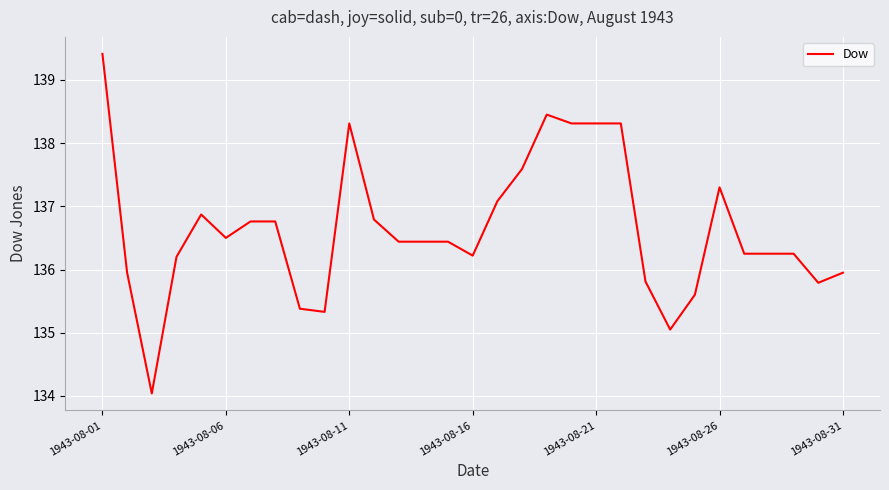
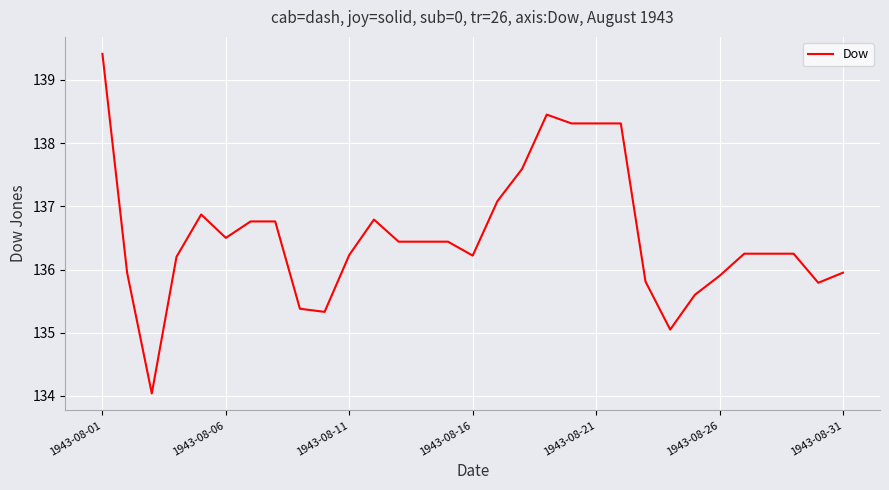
1943-08-11: 138.3 -> 136.2
1943-08-26: 137.3 -> 135.9
